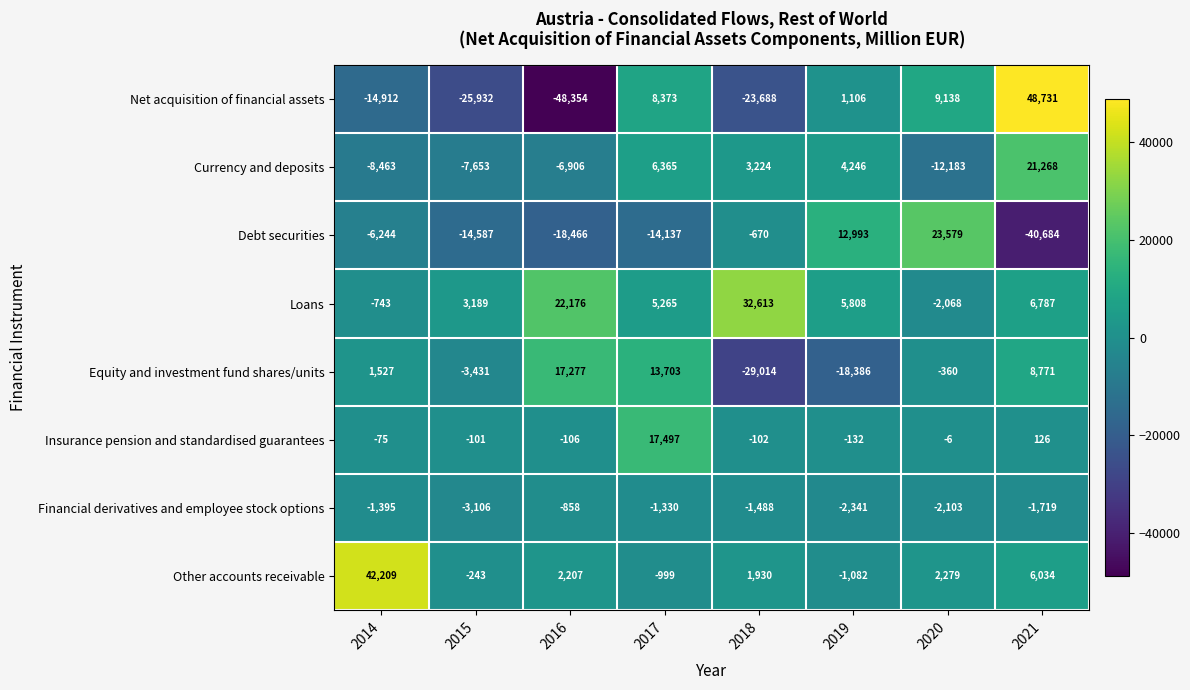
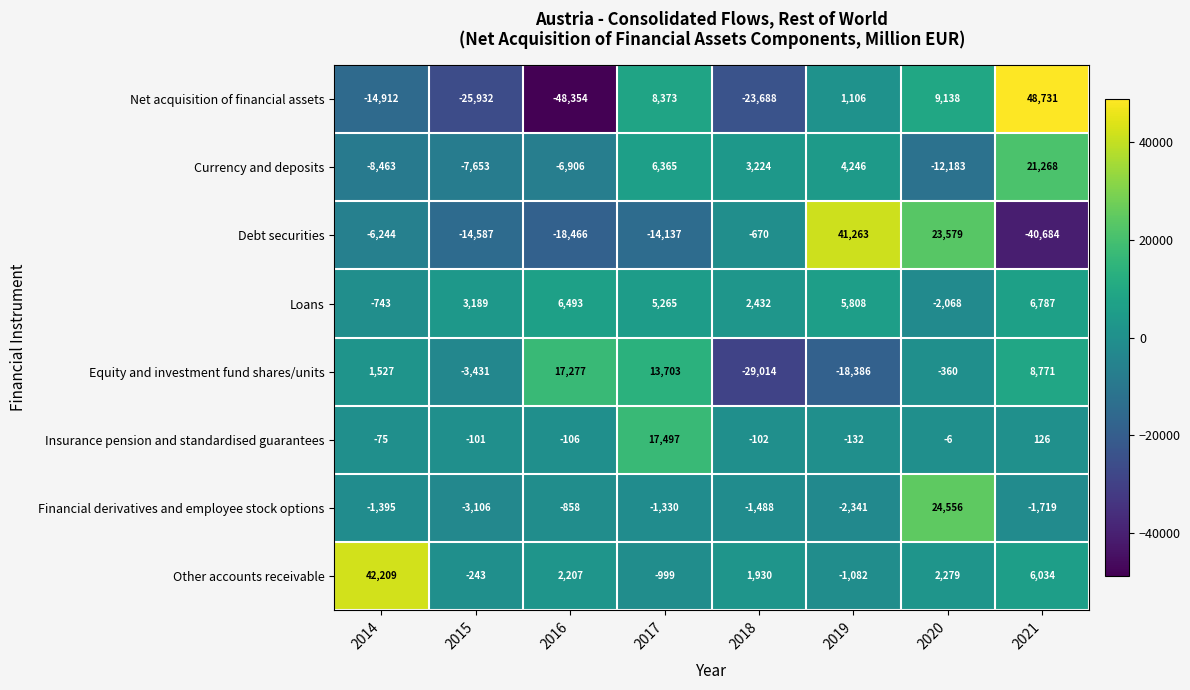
Debt securities, 2019: 12,993 -> 41,263
Loans, 2016: 22,176 -> 6,493
Loans, 2018: 32,613 -> 2,432
Financial derivatives and employee stock options, 2020: -2,103 -> 24,556
